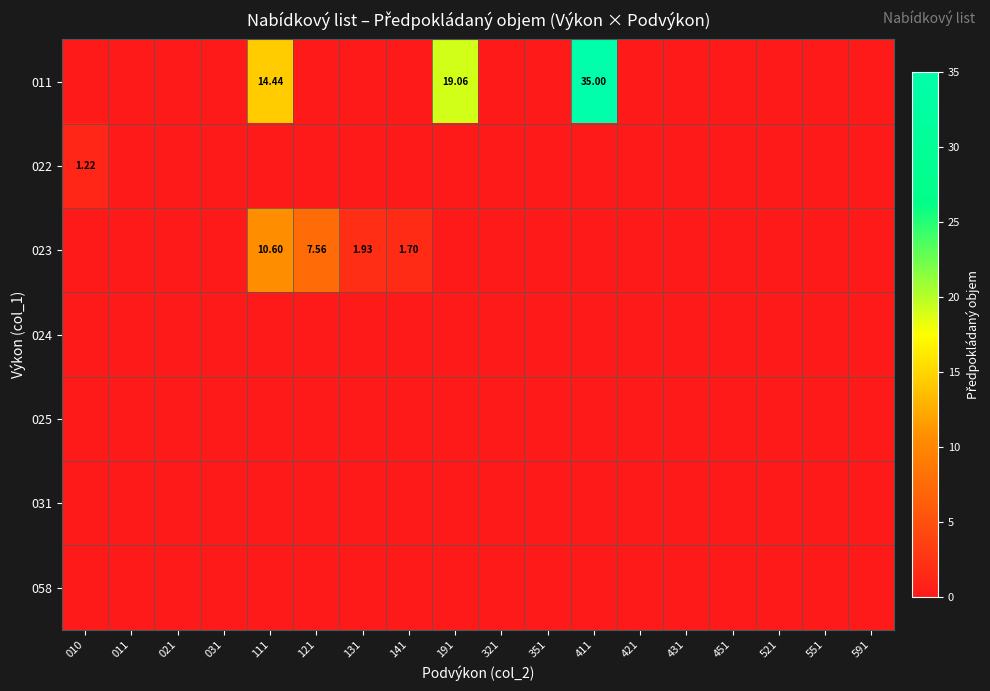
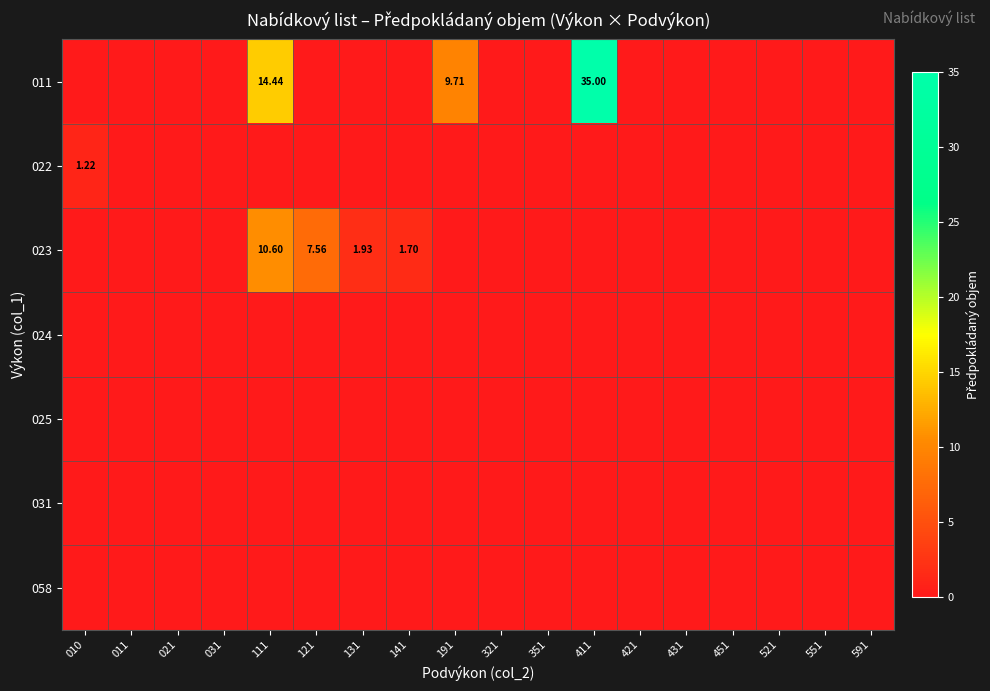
011, 191: 19.06 -> 9.71
